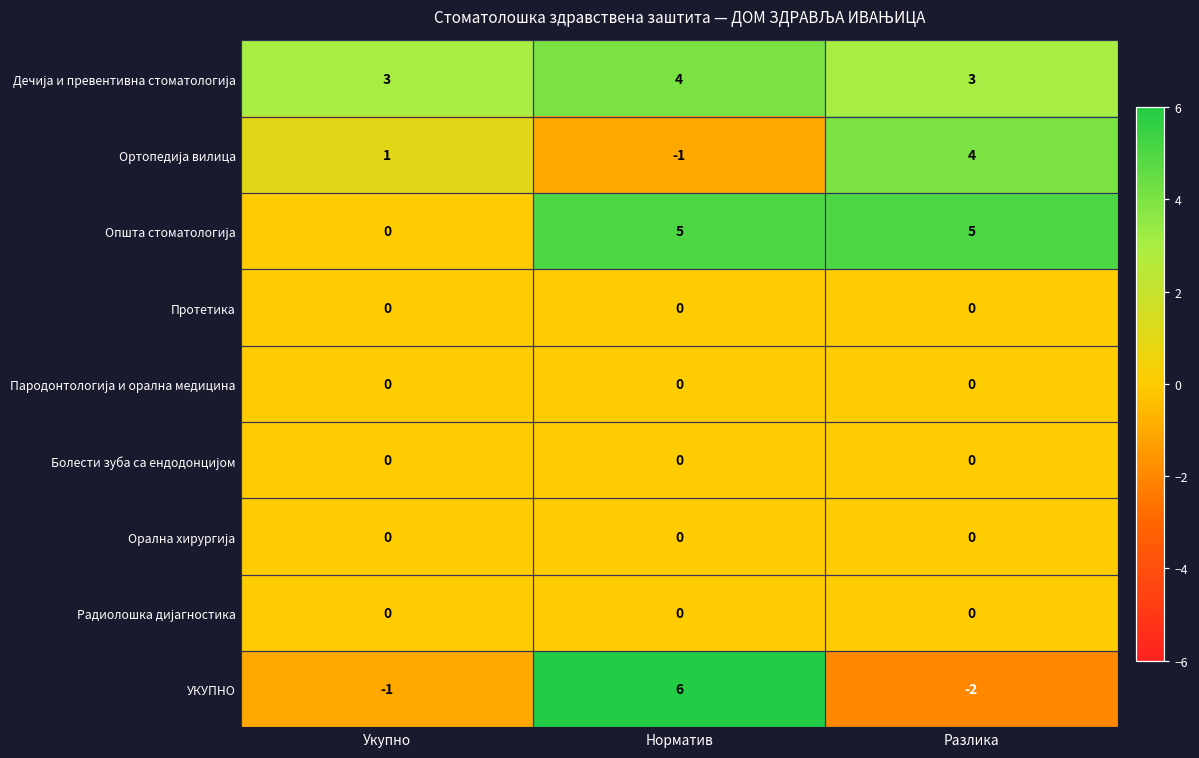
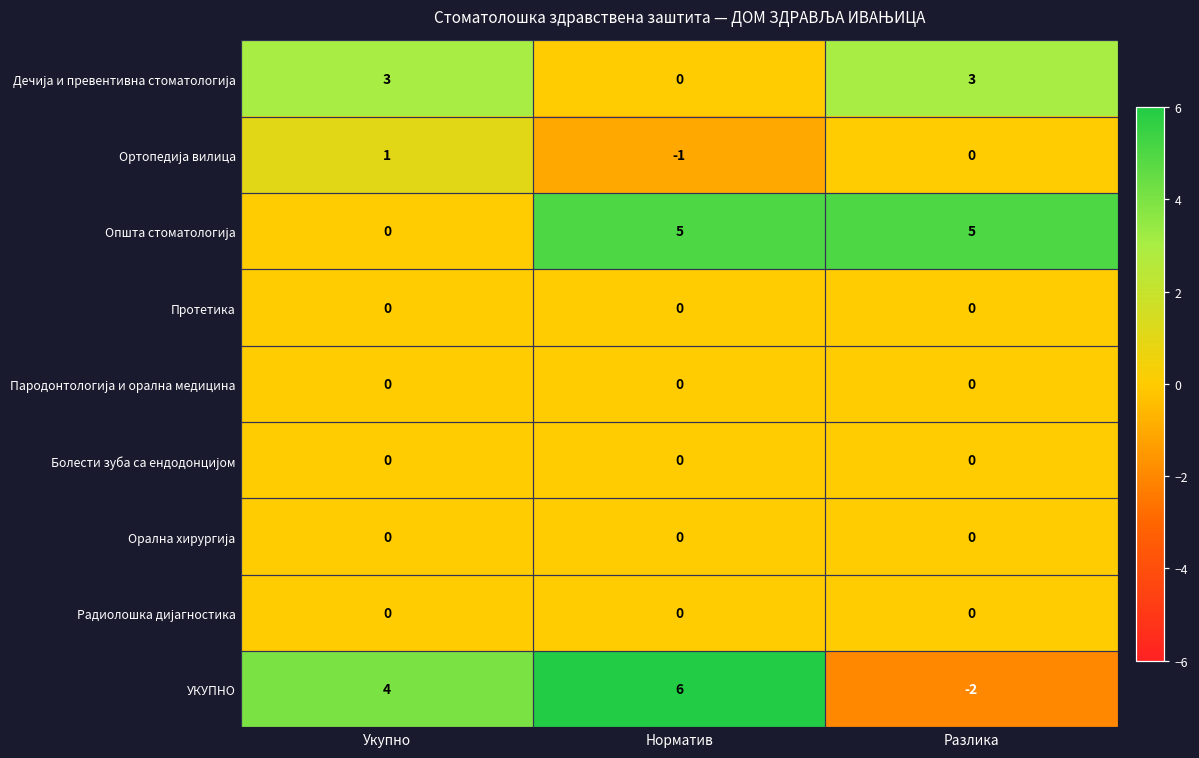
Дечија и превентивна стоматологија, Норматив: 4 -> 0
Ортопедија вилица, Разлика: 4 -> 0
УКУПНО, Укупно: -1 -> 4
